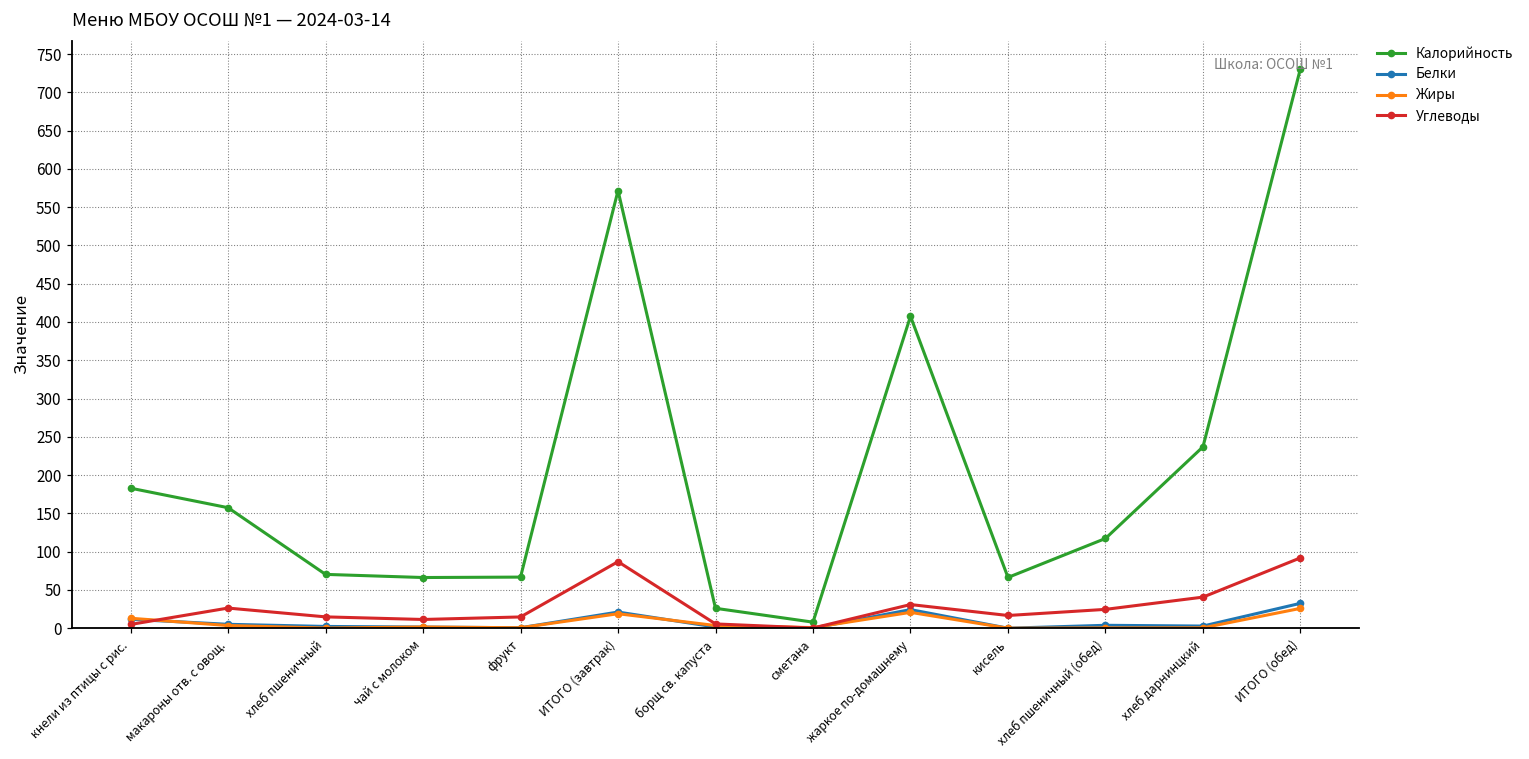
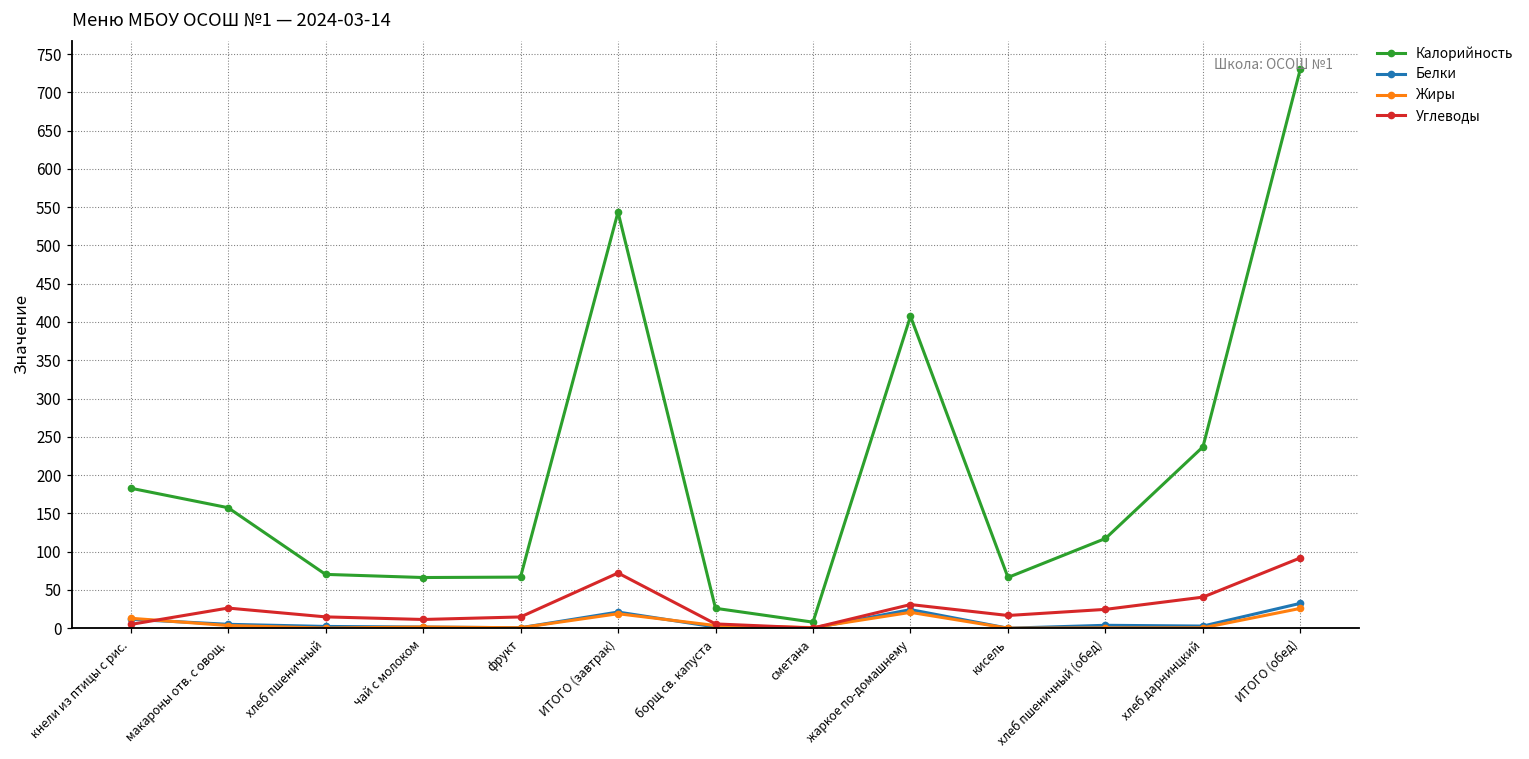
Калорийность, ИТОГО (завтрак): 570 -> 540
Углеводы, ИТОГО (завтрак): 90 -> 70
